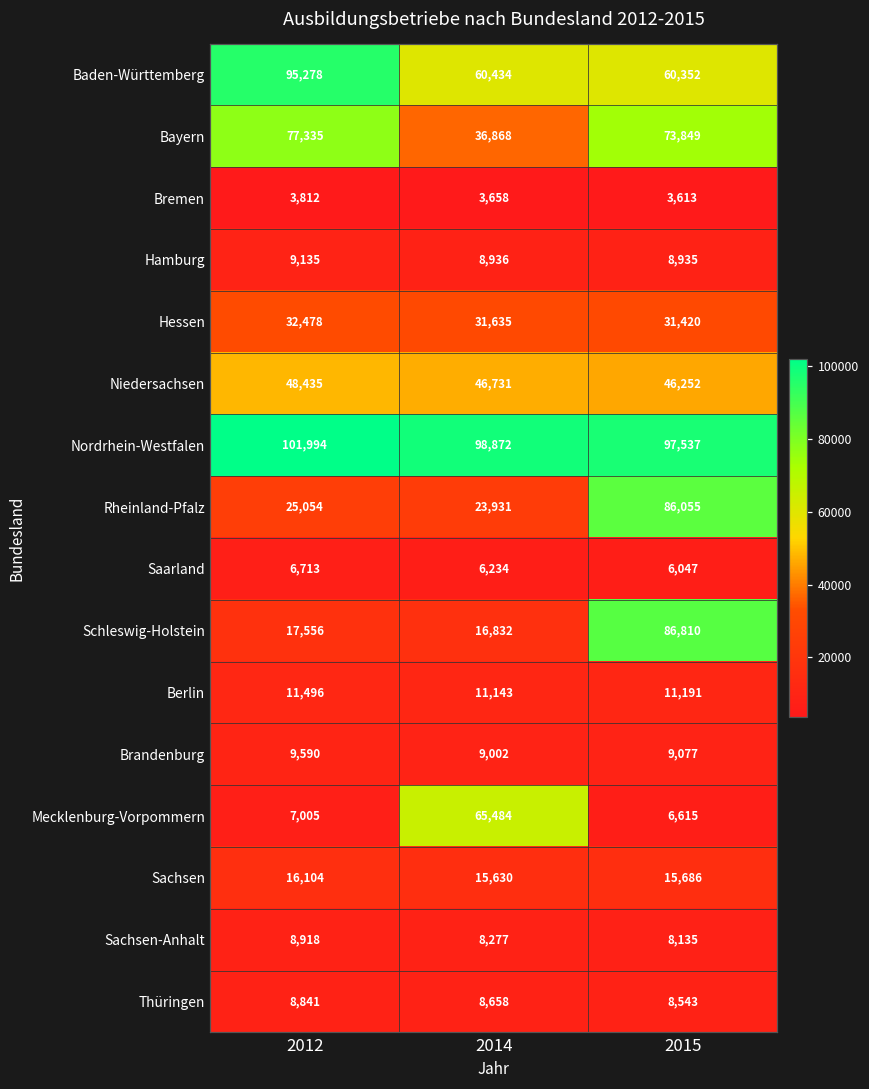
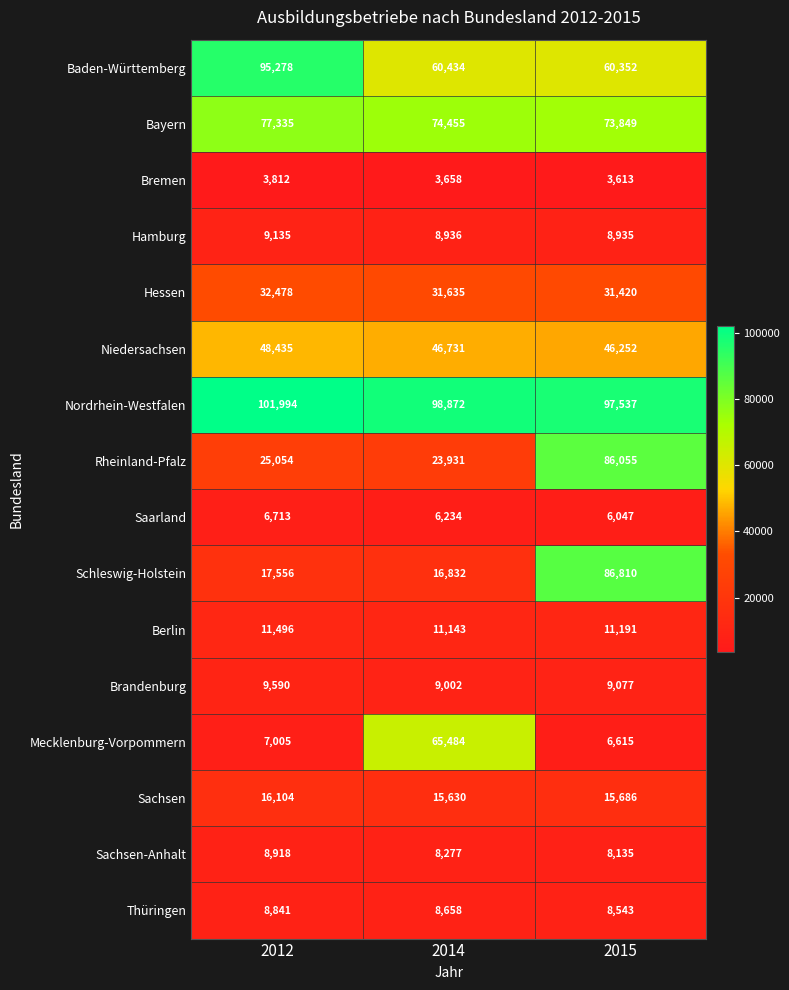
Bayern, 2014: 36,868 -> 74,455
